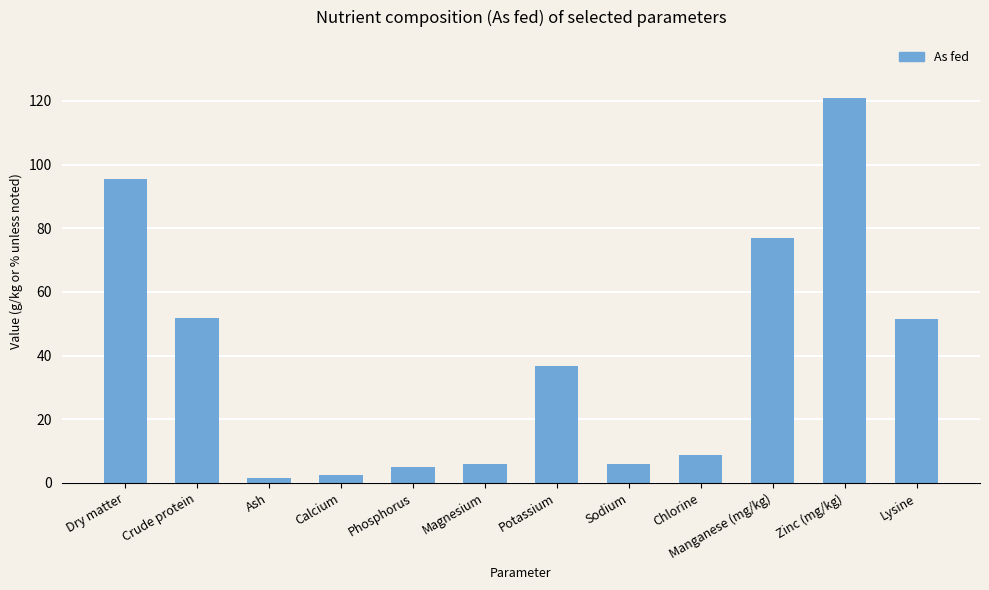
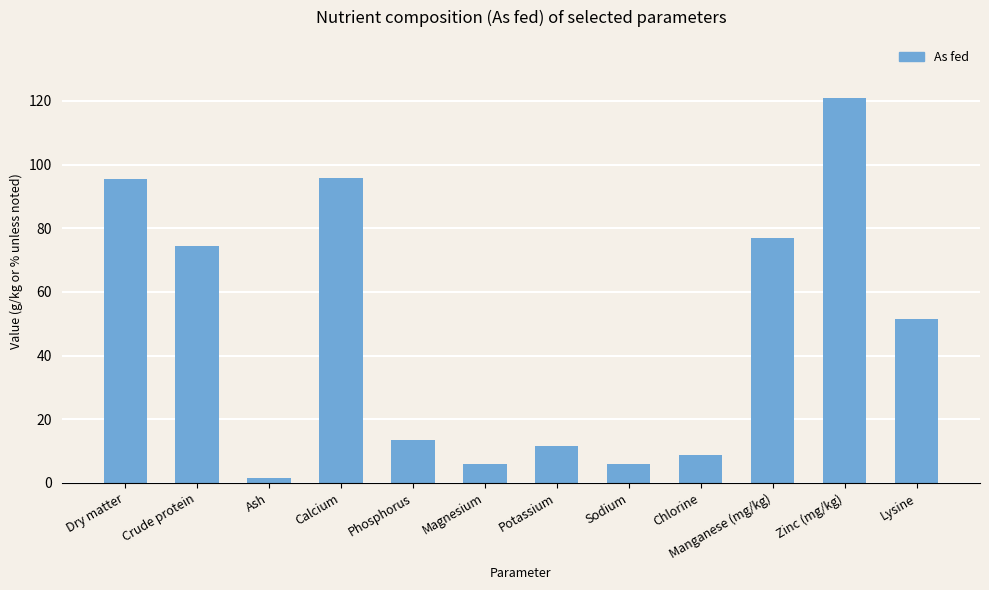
Crude protein: 52 -> 74
Calcium: 3 -> 96
Phosphorus: 5 -> 14
Potassium: 37 -> 12
